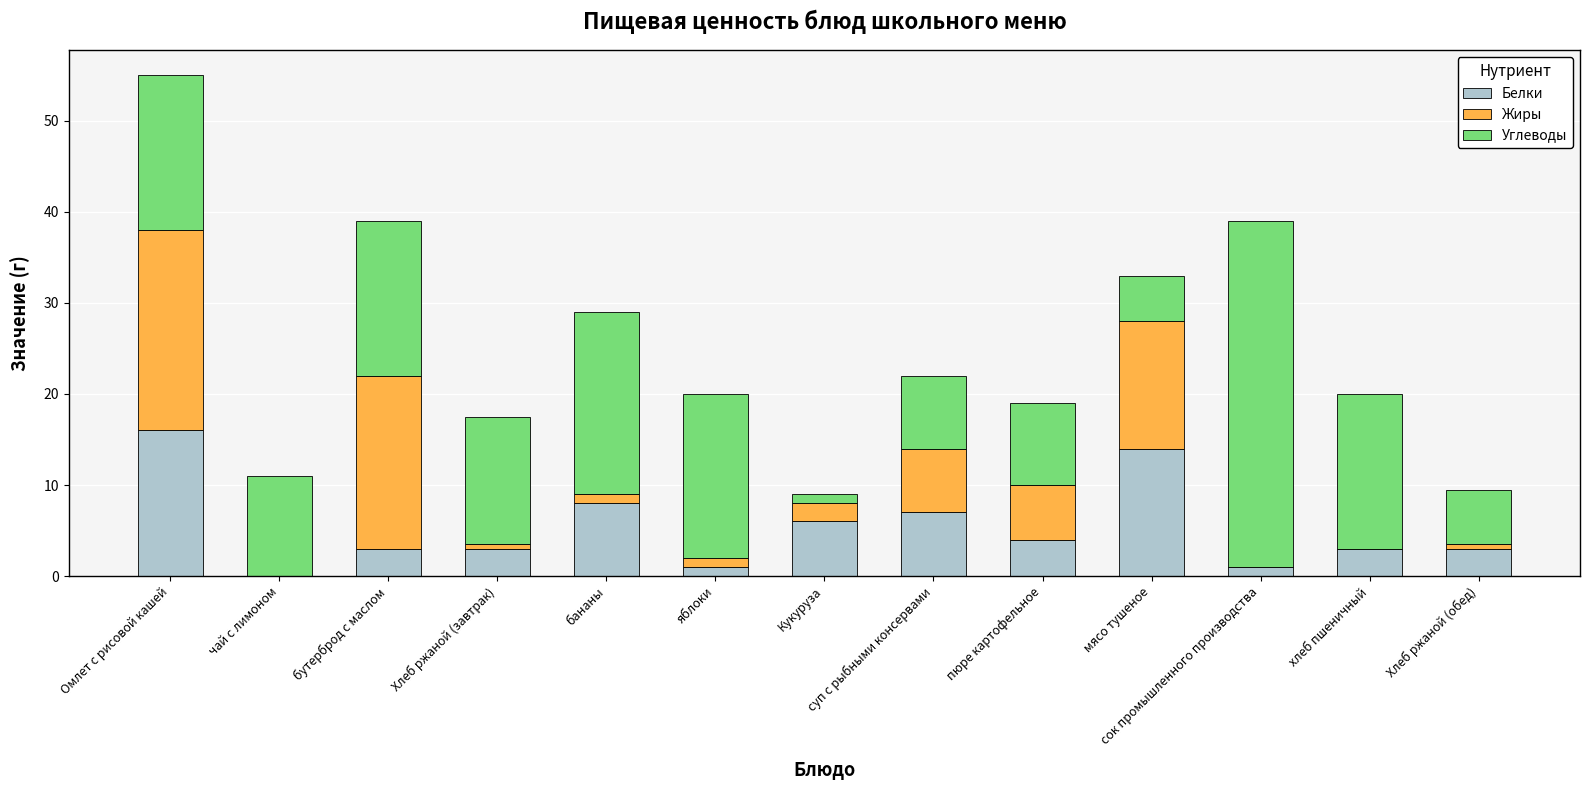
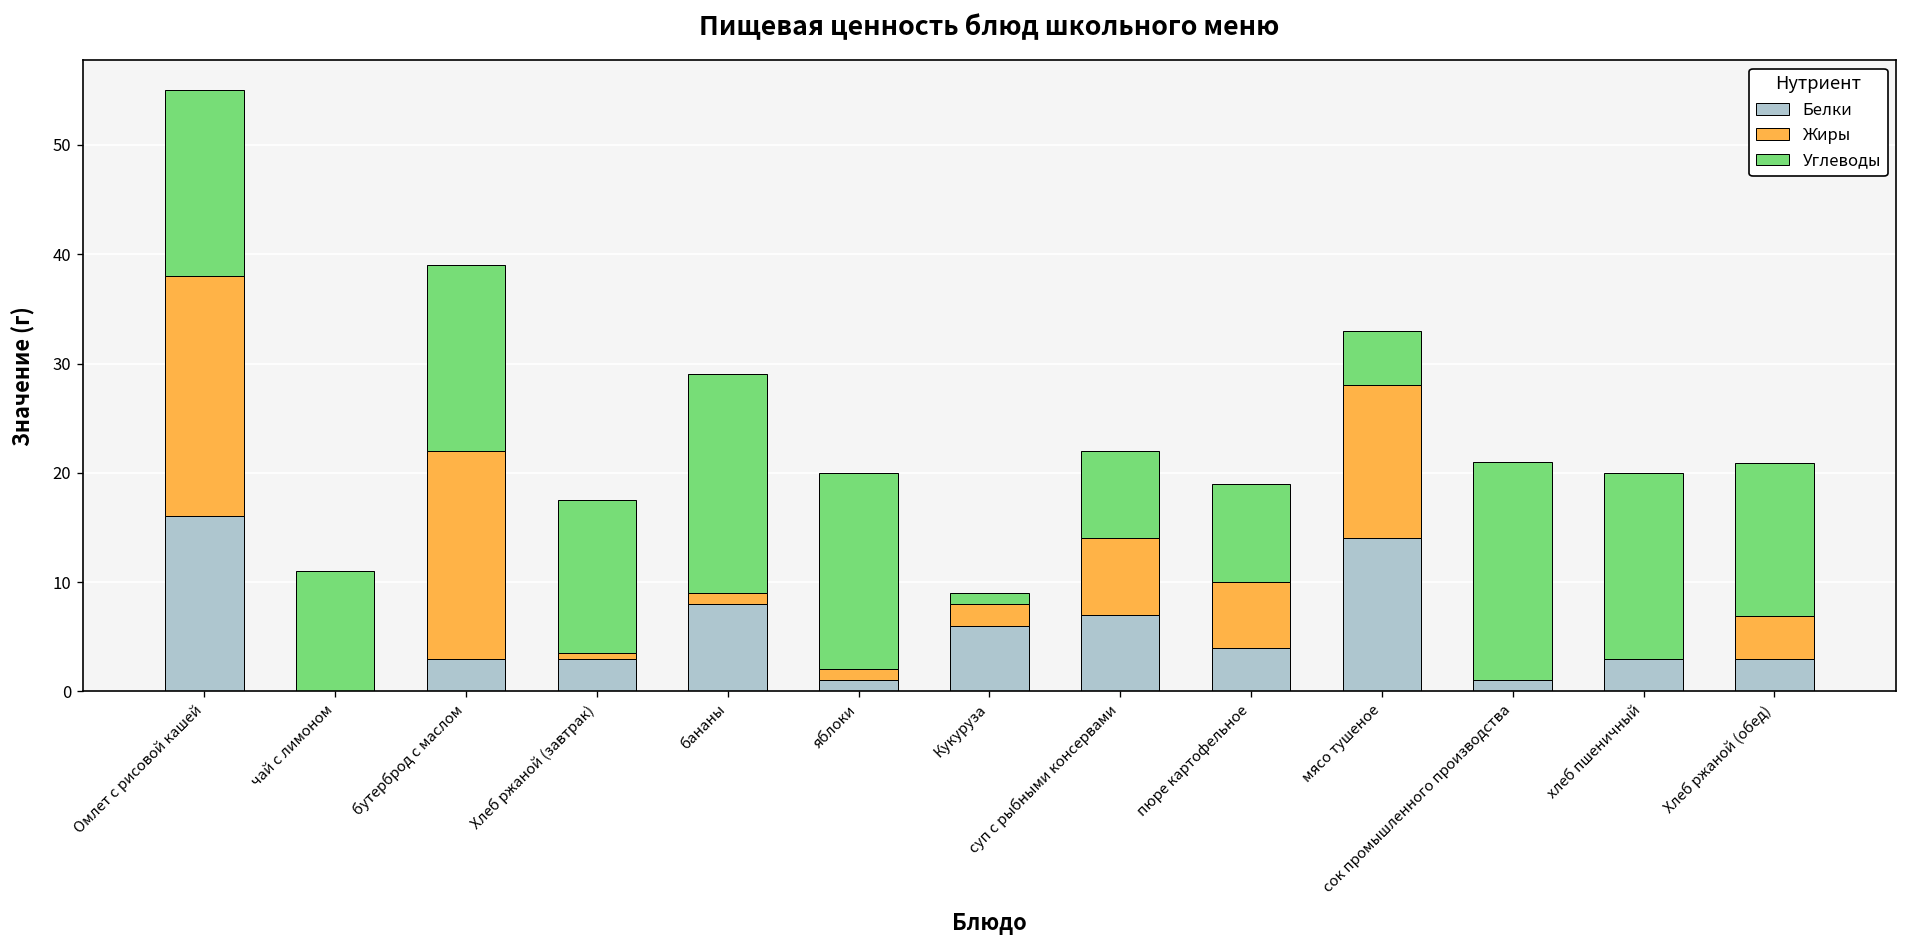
Углеводы, сок промышленного производства: 38 -> 20
Жиры, Хлеб ржаной (обед): 1 -> 4
Углеводы, Хлеб ржаной (обед): 6 -> 14
